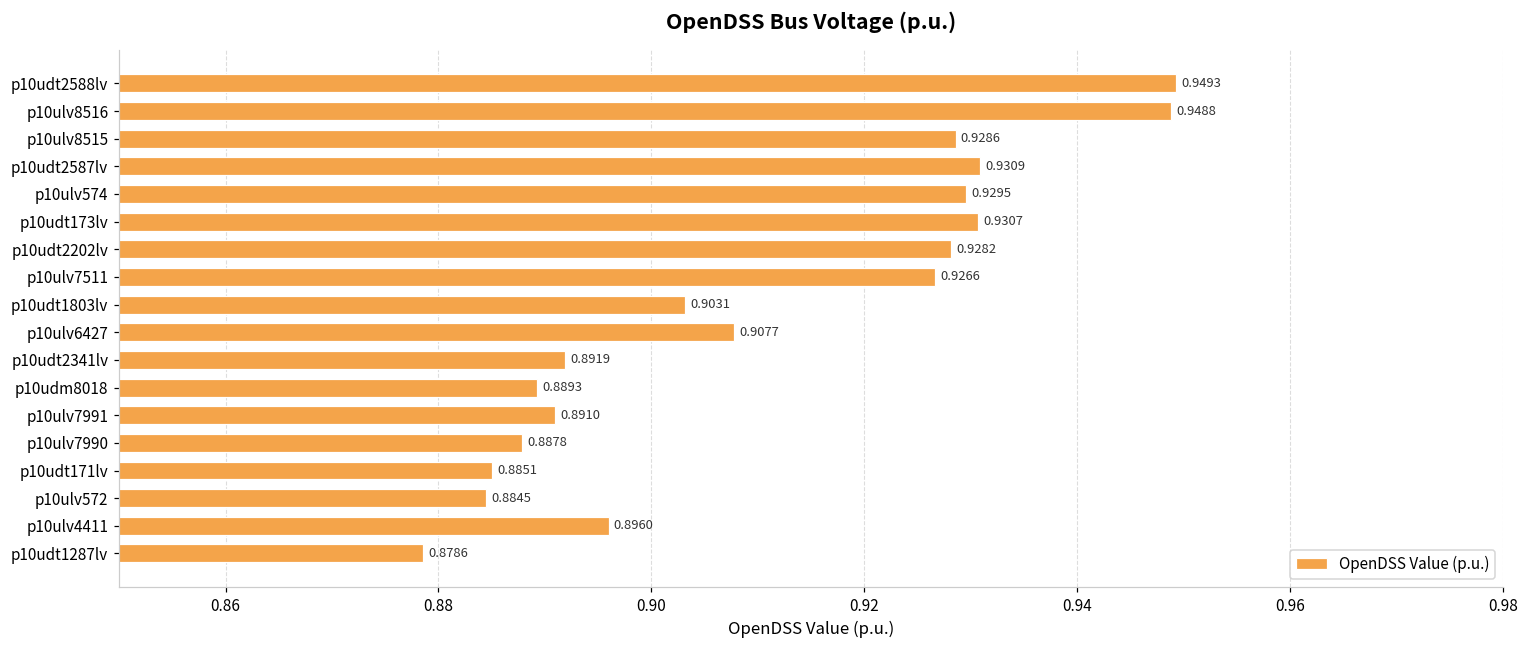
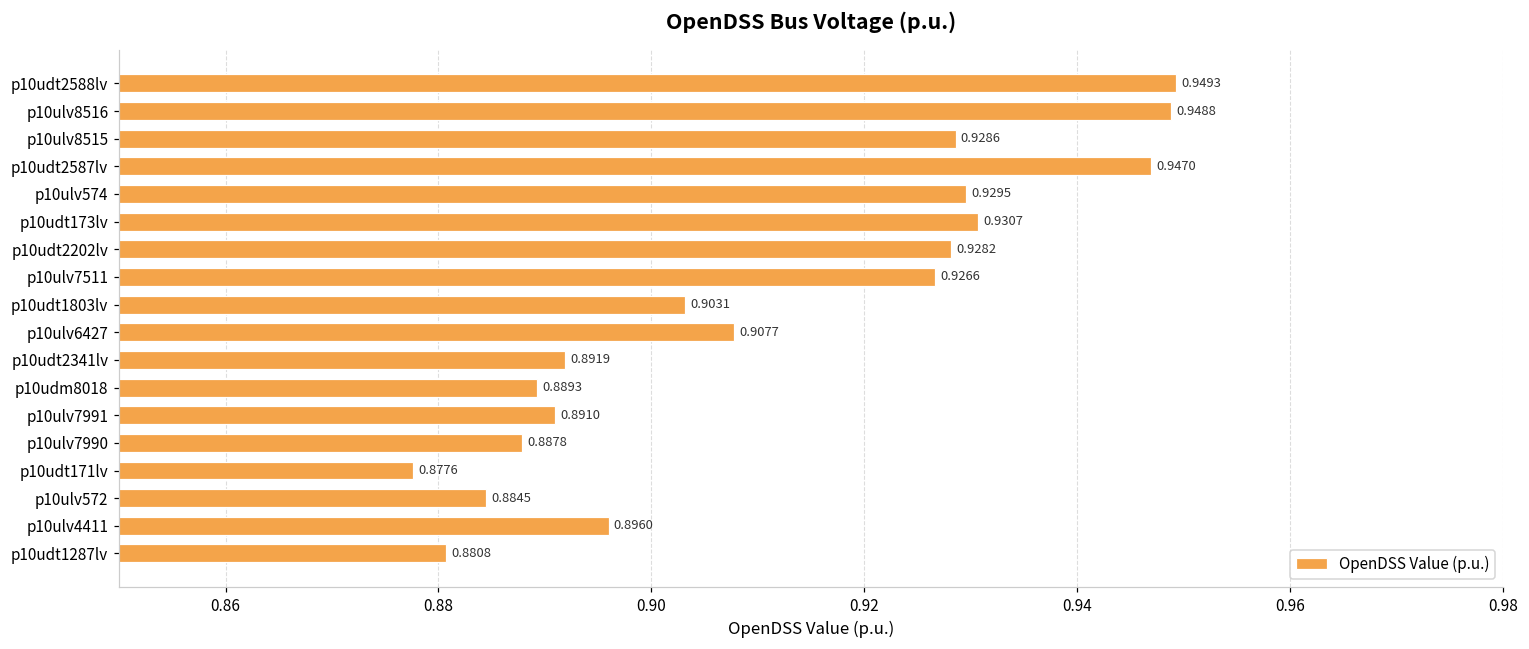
p10udt2587lv: 0.9309 -> 0.9470
p10udt171lv: 0.8851 -> 0.8776
p10udt1287lv: 0.8786 -> 0.8808
